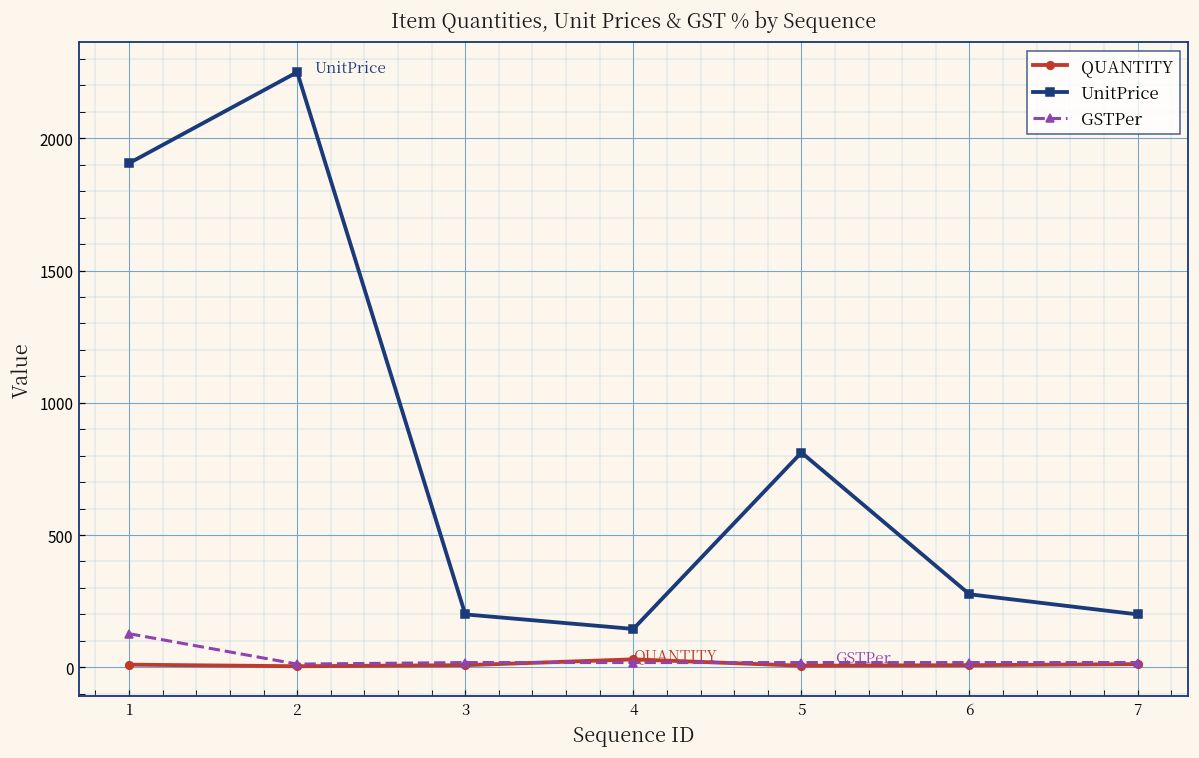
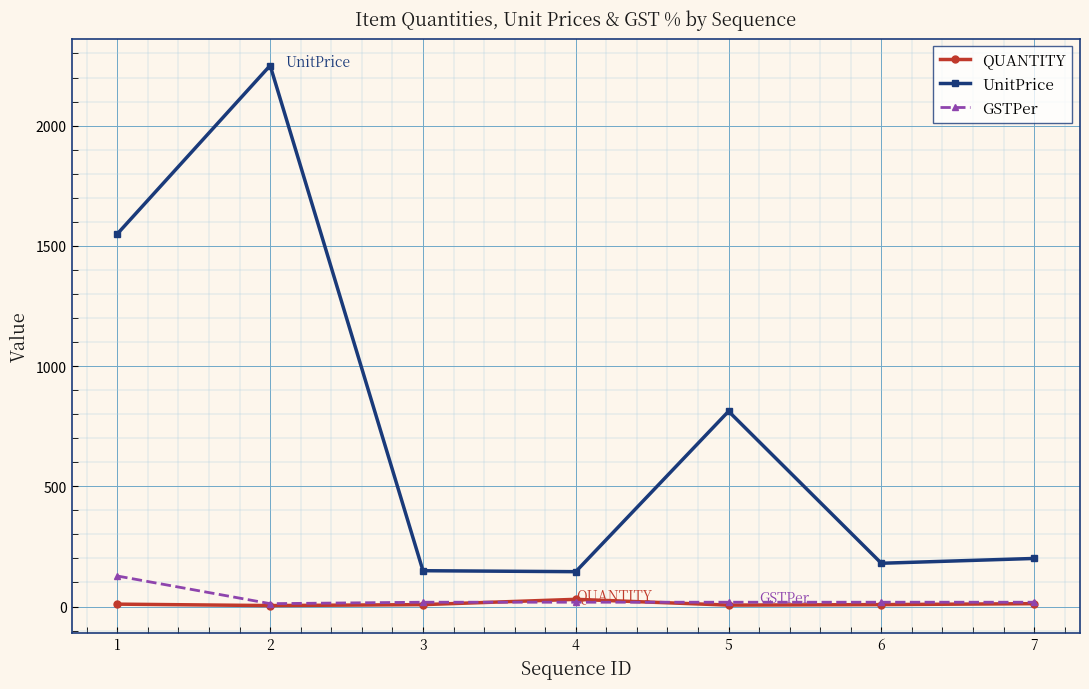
UnitPrice, 1: 1910 -> 1550
UnitPrice, 3: 200 -> 150
UnitPrice, 6: 280 -> 180
